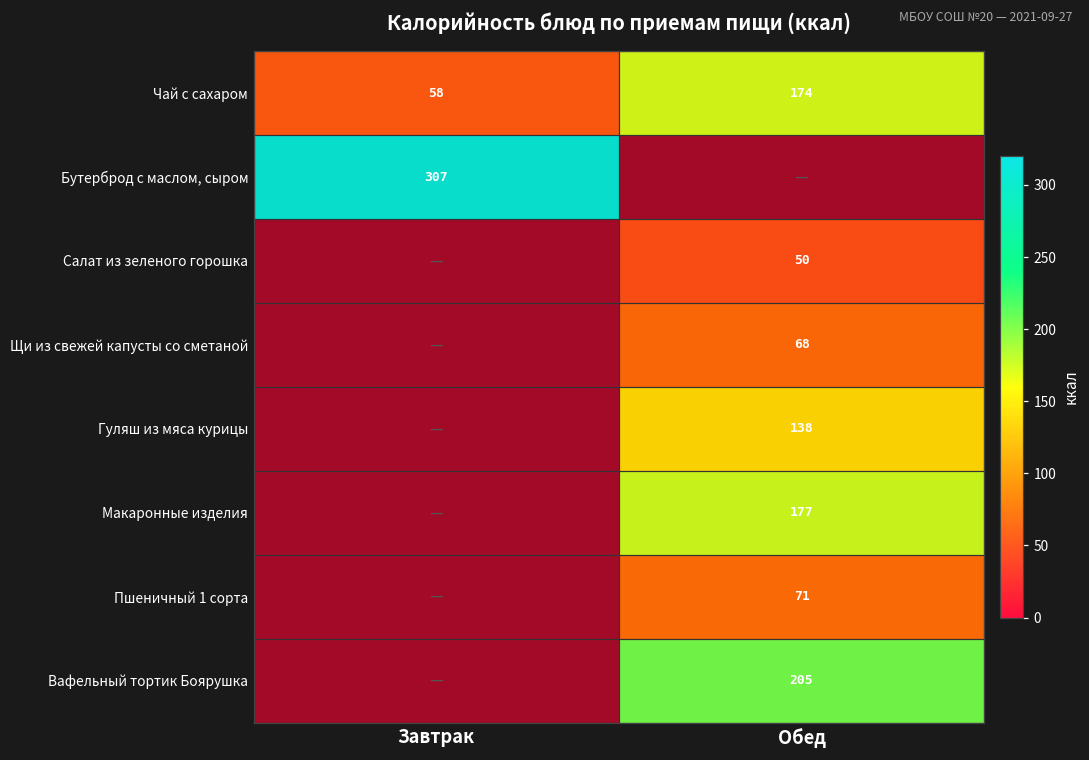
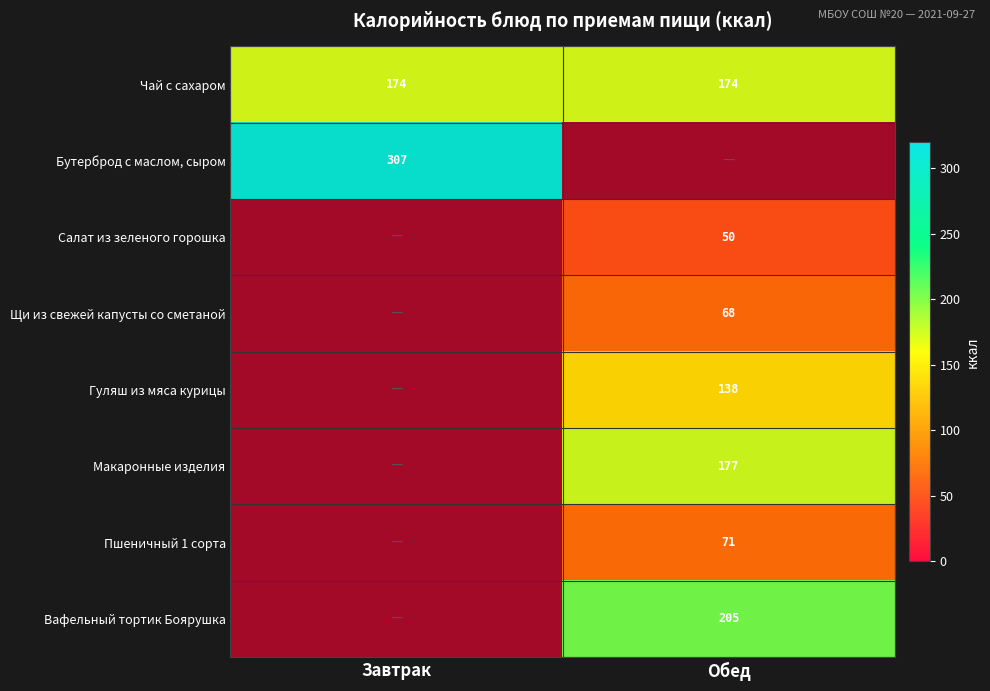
Чай с сахаром, Завтрак: 58 -> 174
